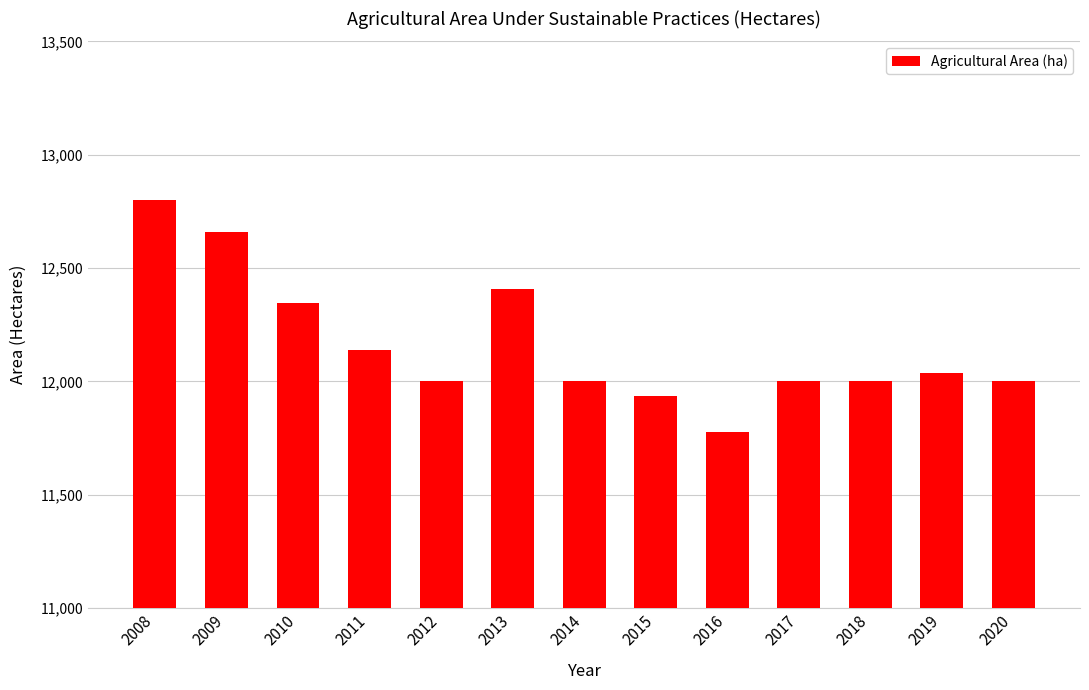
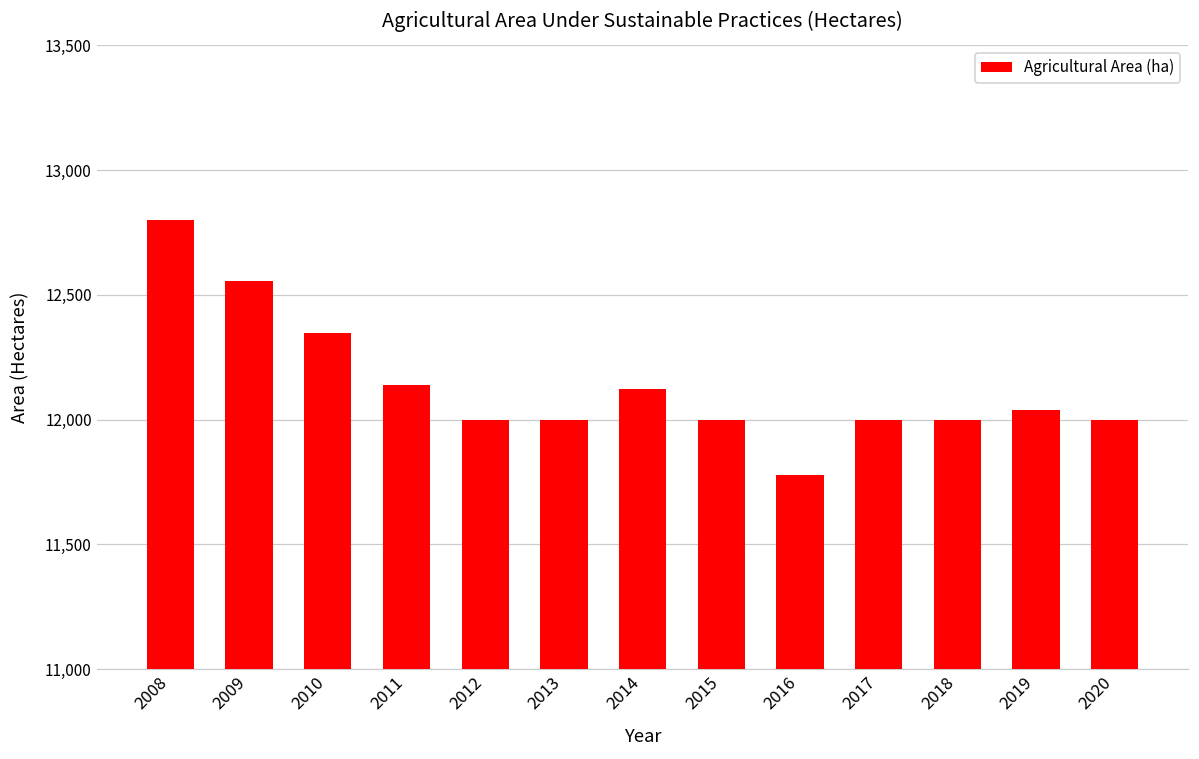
2009: 12,660 -> 12,560
2013: 12,410 -> 12,000
2014: 12,000 -> 12,120
2015: 11,940 -> 12,000
